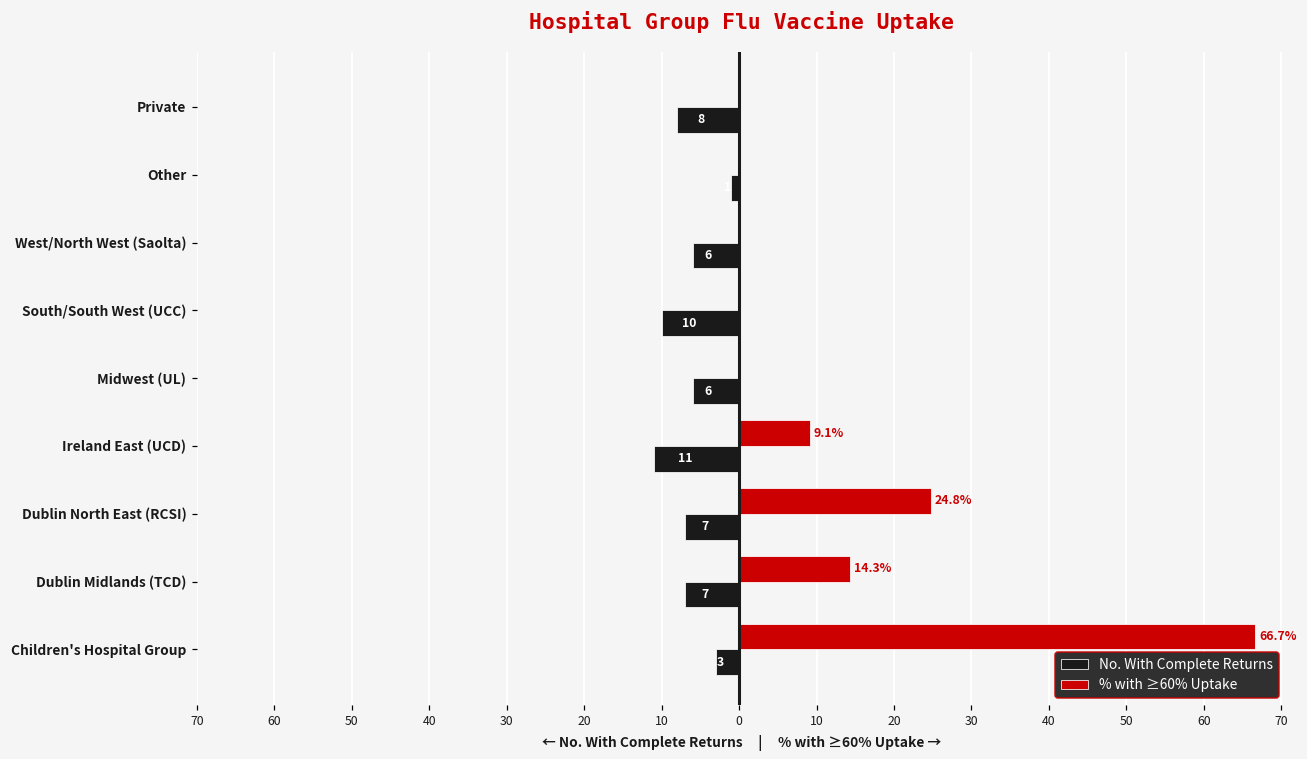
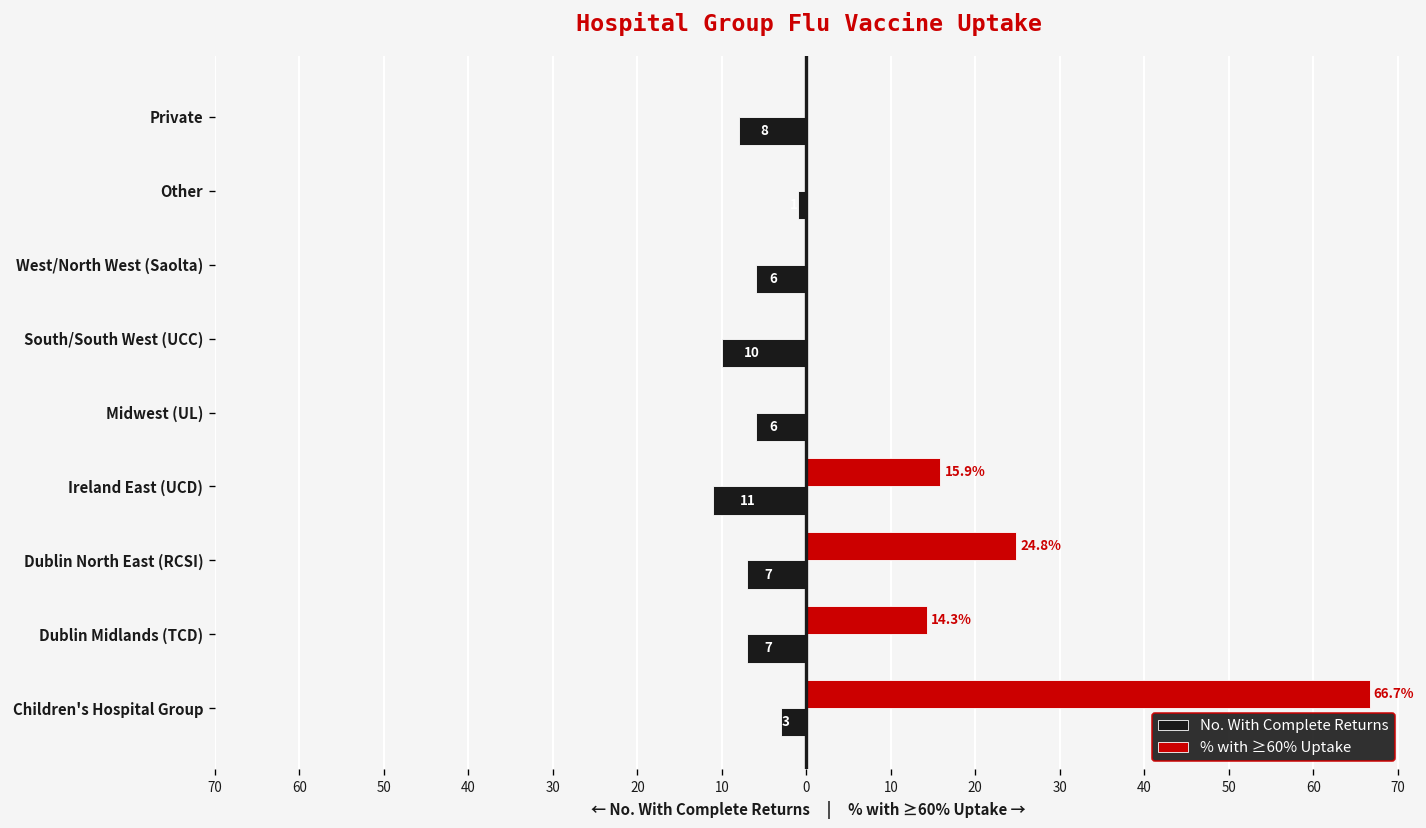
% with ≥60% Uptake, Ireland East (UCD): 9.1% -> 15.9%
